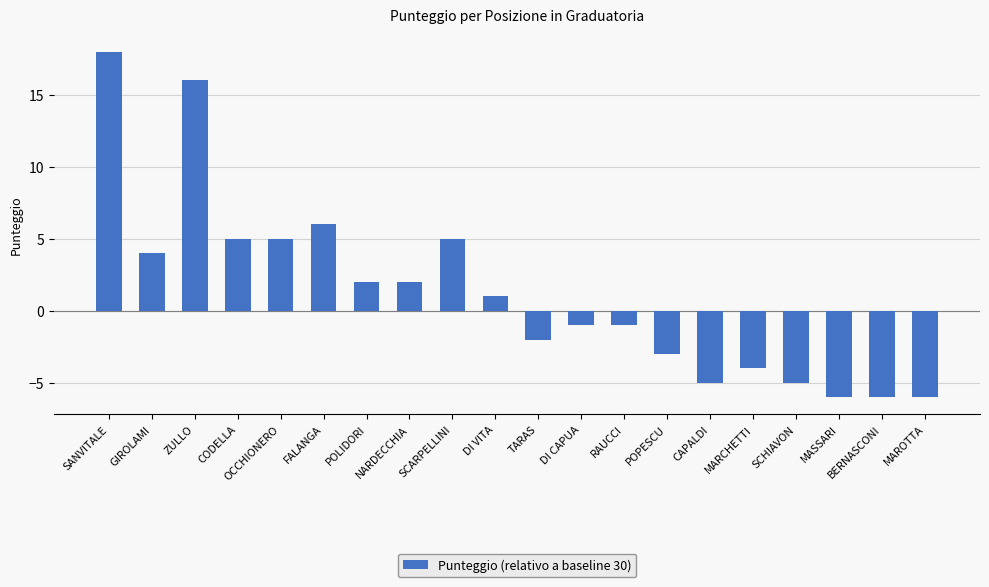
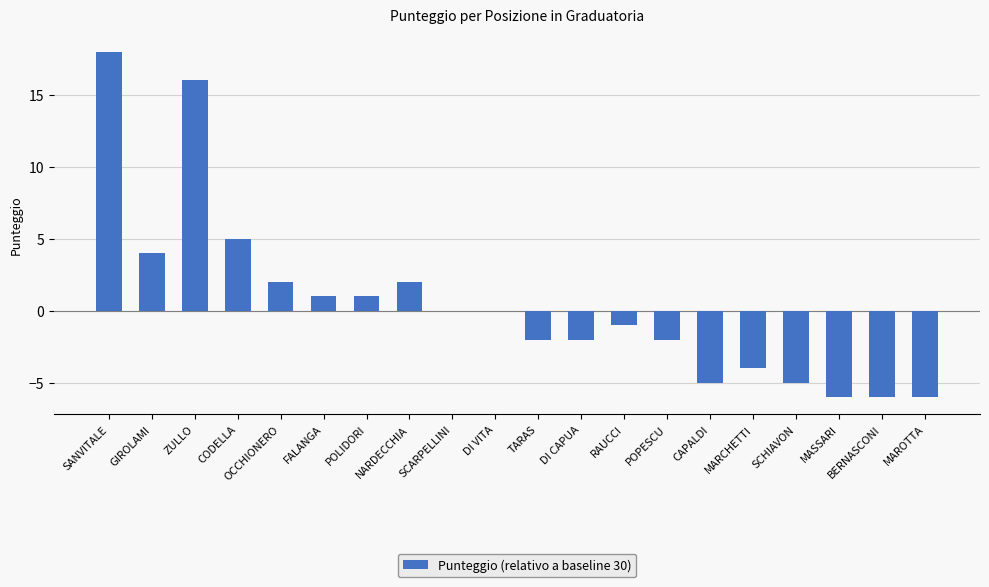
OCCHIONERO: 5.0 -> 2.0
FALANGA: 6.0 -> 1.0
POLIDORI: 2.0 -> 1.0
SCARPELLINI: 5.0 -> 0.0
DI VITA: 1.0 -> 0.0
DI CAPUA: -1.0 -> -2.0
POPESCU: -3.0 -> -2.0
